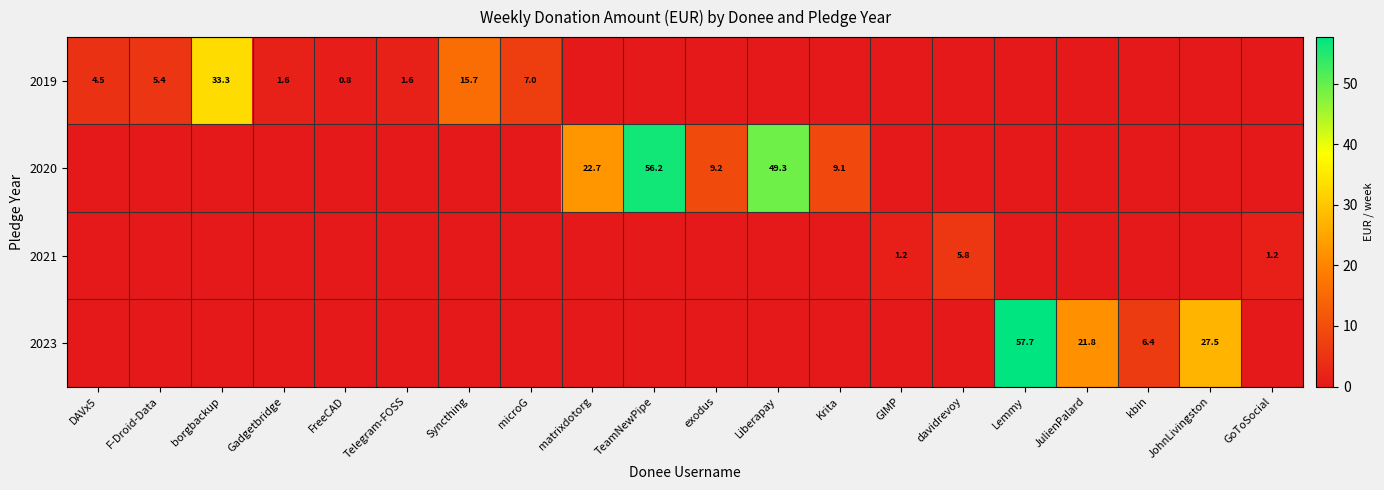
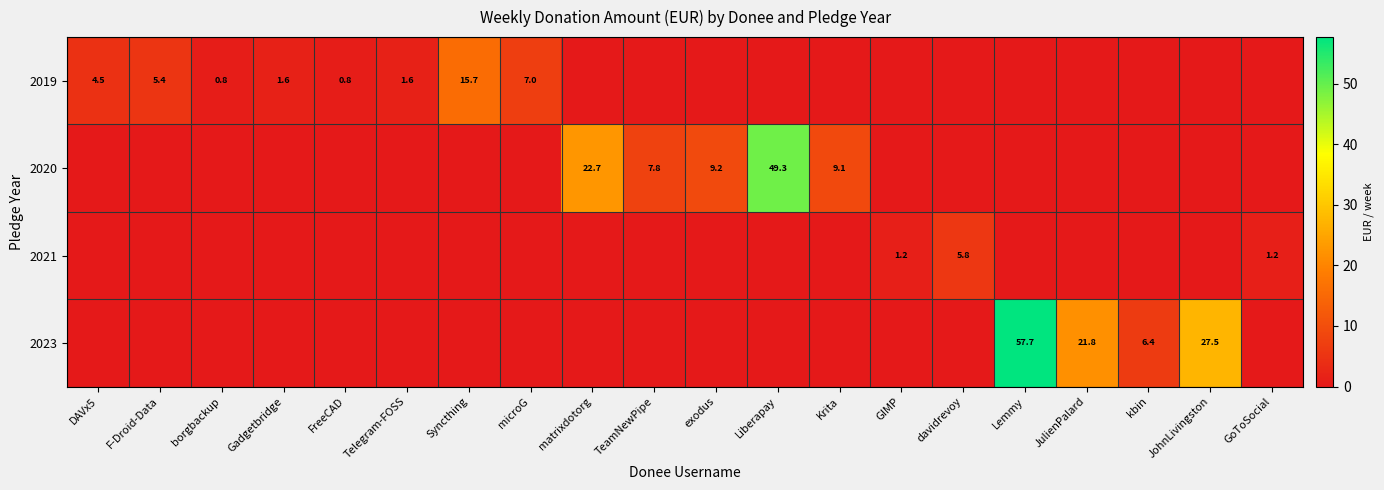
2019, borgbackup: 33.3 -> 0.8
2020, TeamNewPipe: 56.2 -> 7.8
